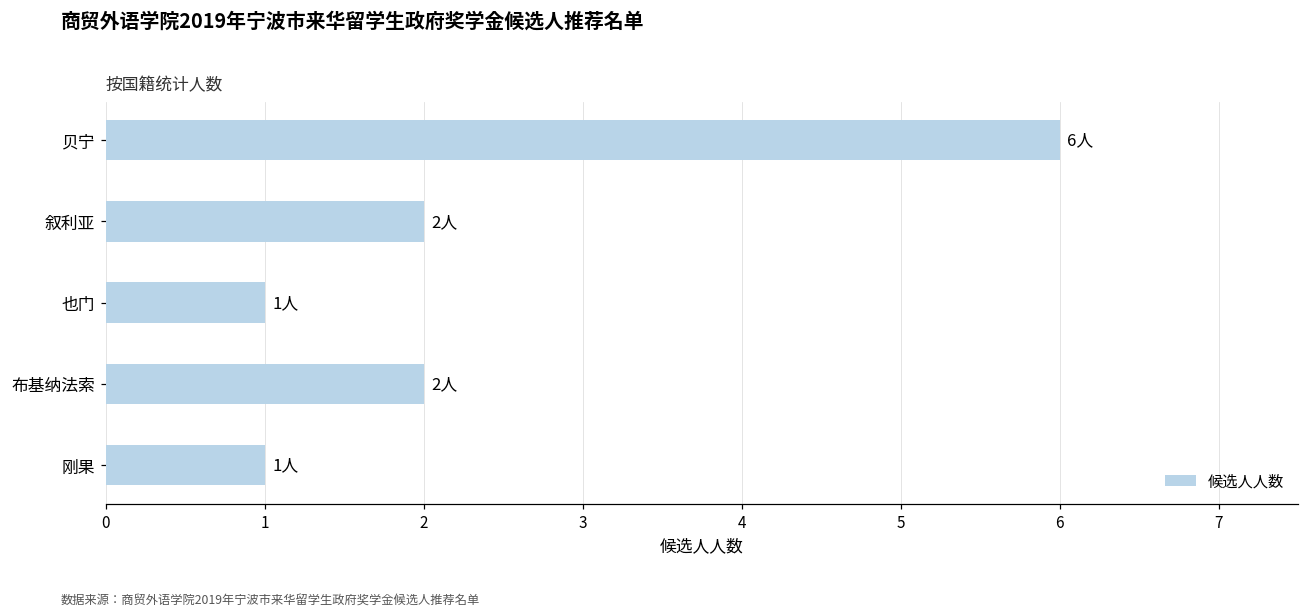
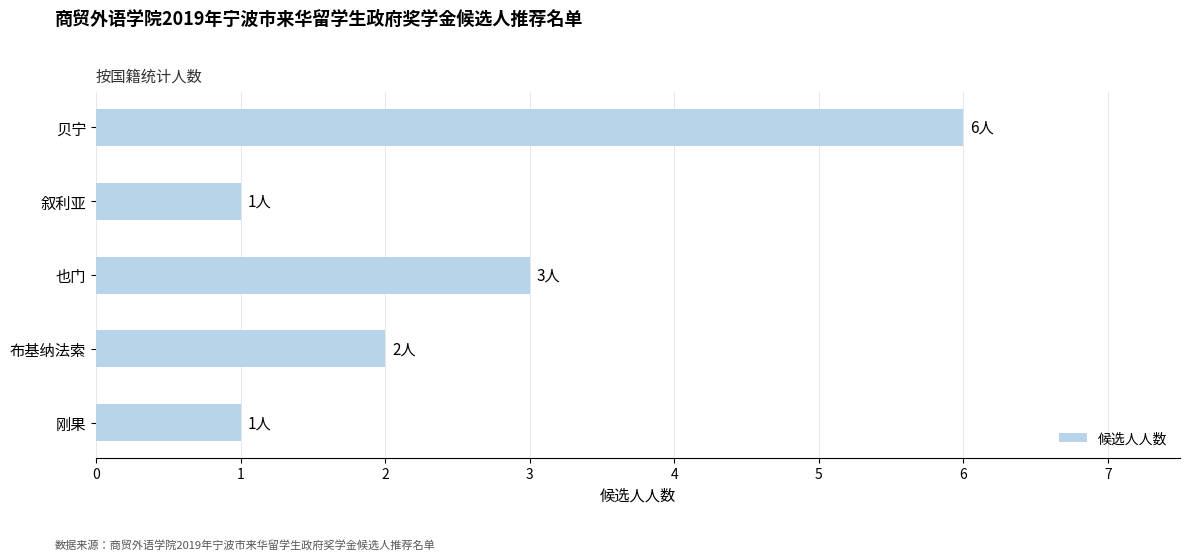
叙利亚: 2人 -> 1人
也门: 1人 -> 3人
